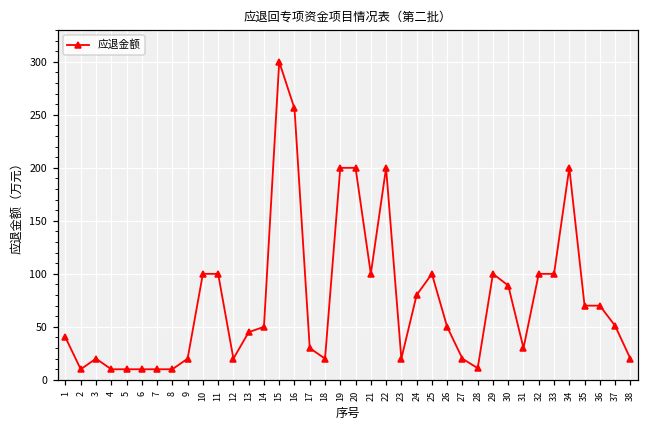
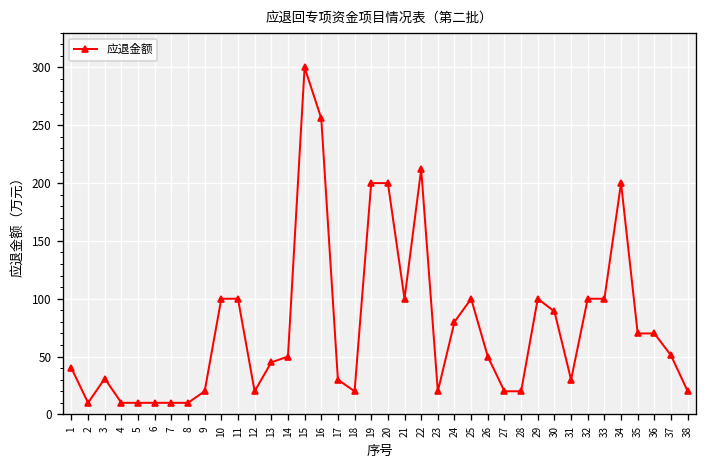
3: 20 -> 30
22: 200 -> 210
28: 10 -> 20
